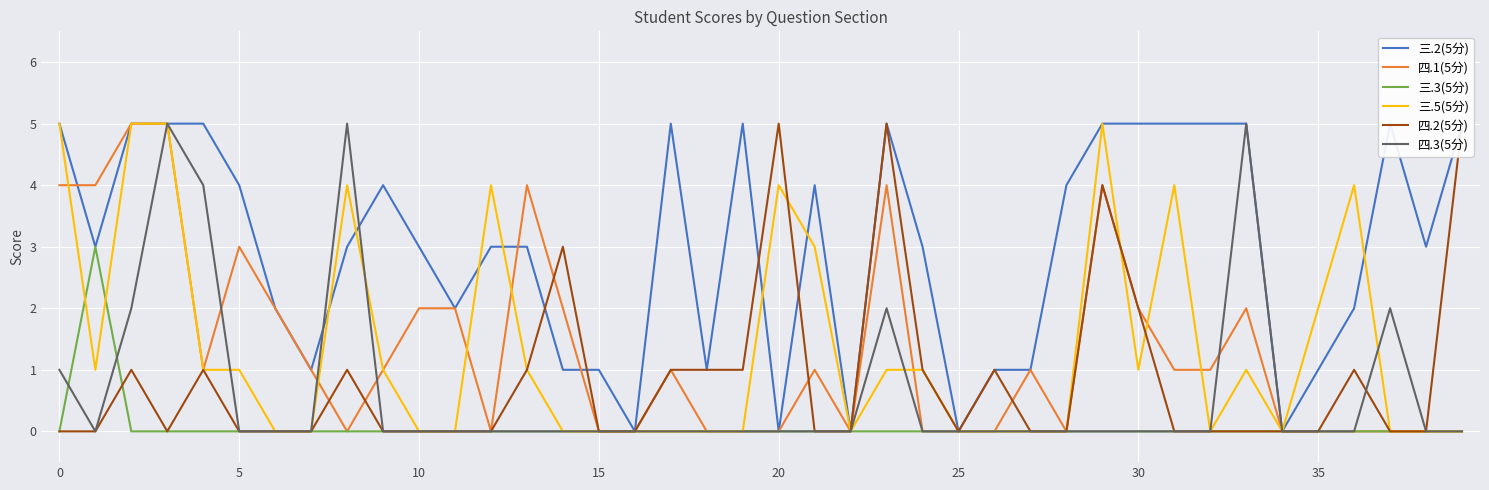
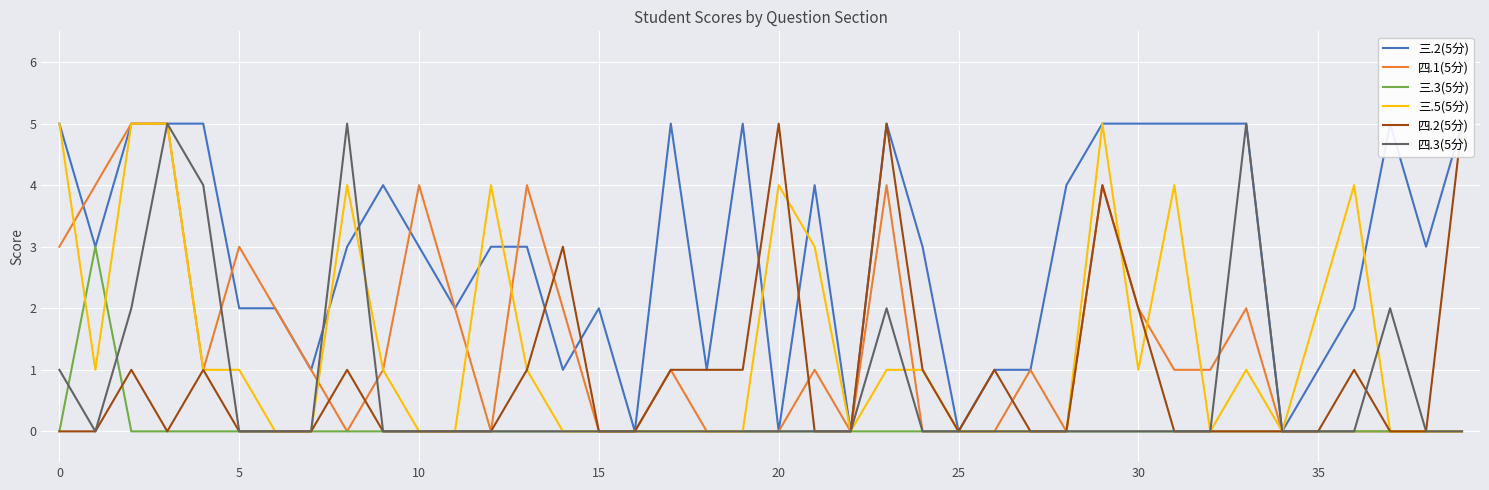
四.1(5分), 0: 4 -> 3
三.2(5分), 5: 4 -> 2
四.1(5分), 10: 2 -> 4
三.2(5分), 15: 1 -> 2
